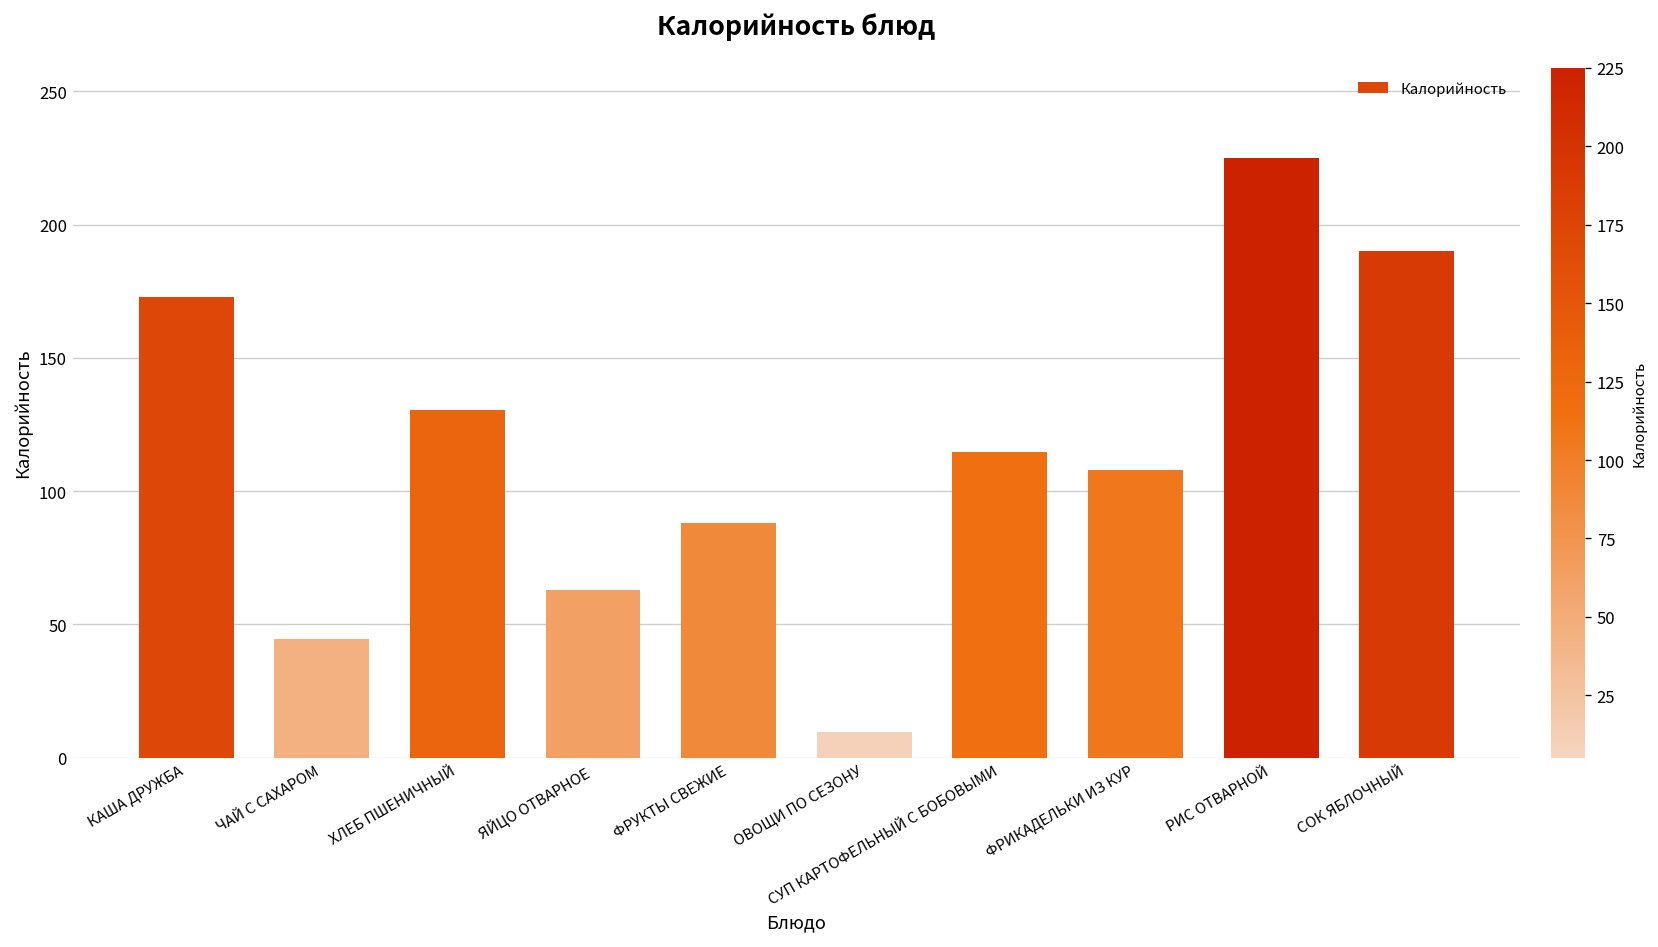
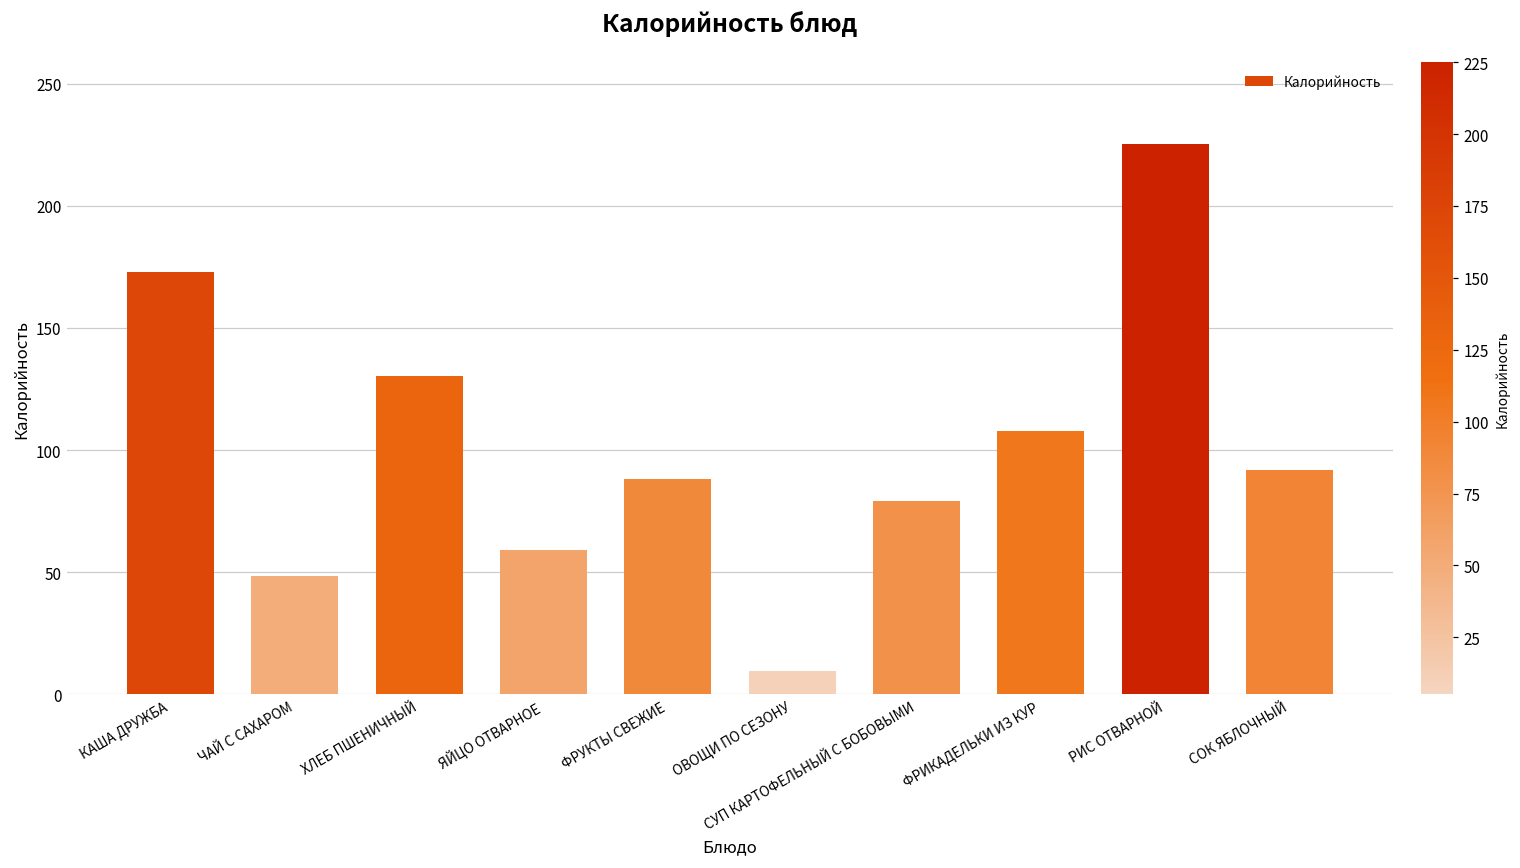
ЧАЙ С САХАРОМ: 44 -> 49
ЯЙЦО ОТВАРНОЕ: 63 -> 59
СУП КАРТОФЕЛЬНЫЙ С БОБОВЫМИ: 115 -> 79
СОК ЯБЛОЧНЫЙ: 190 -> 92
